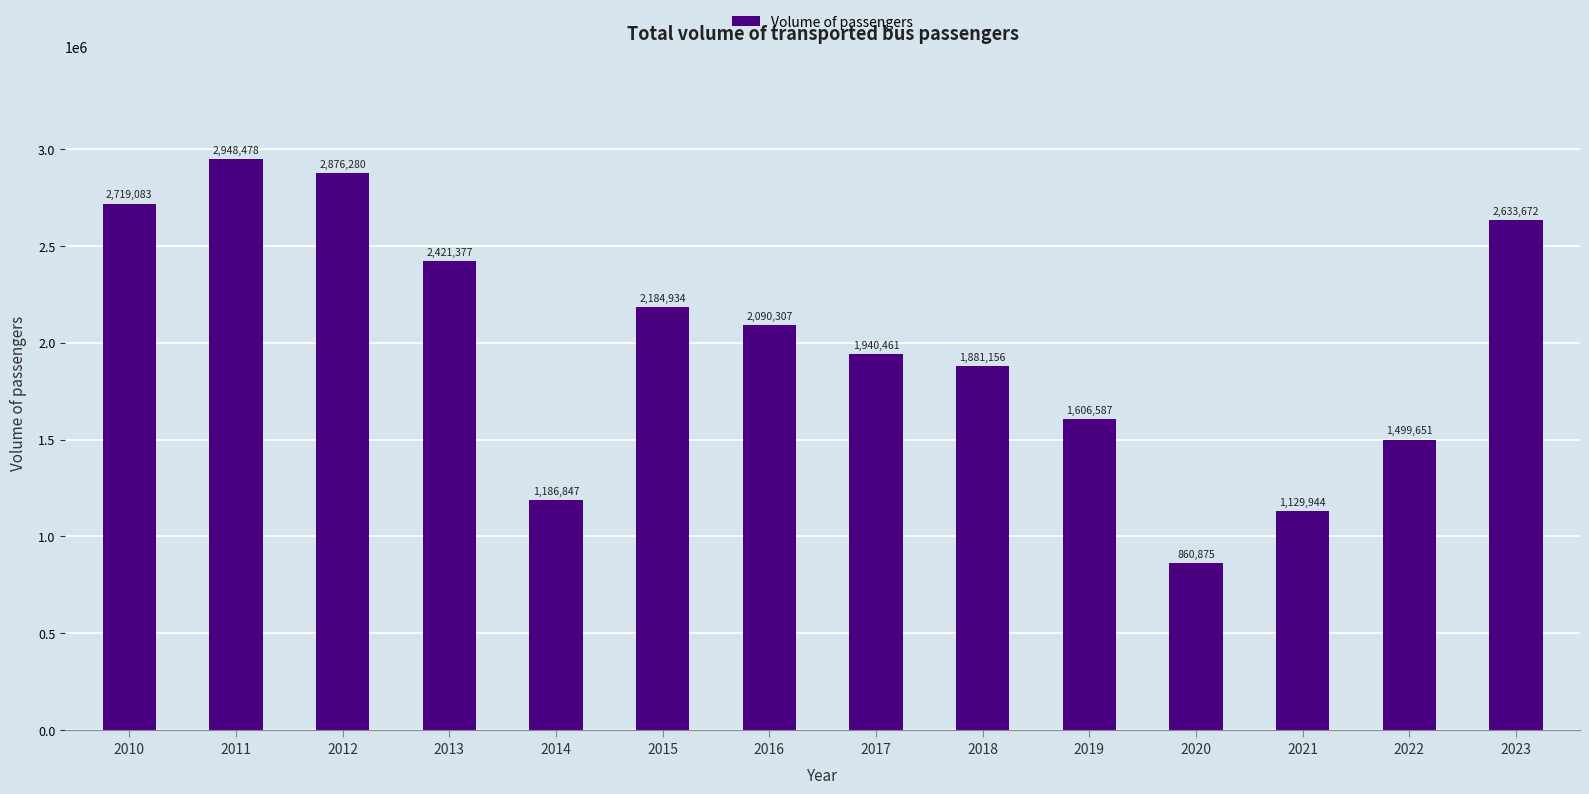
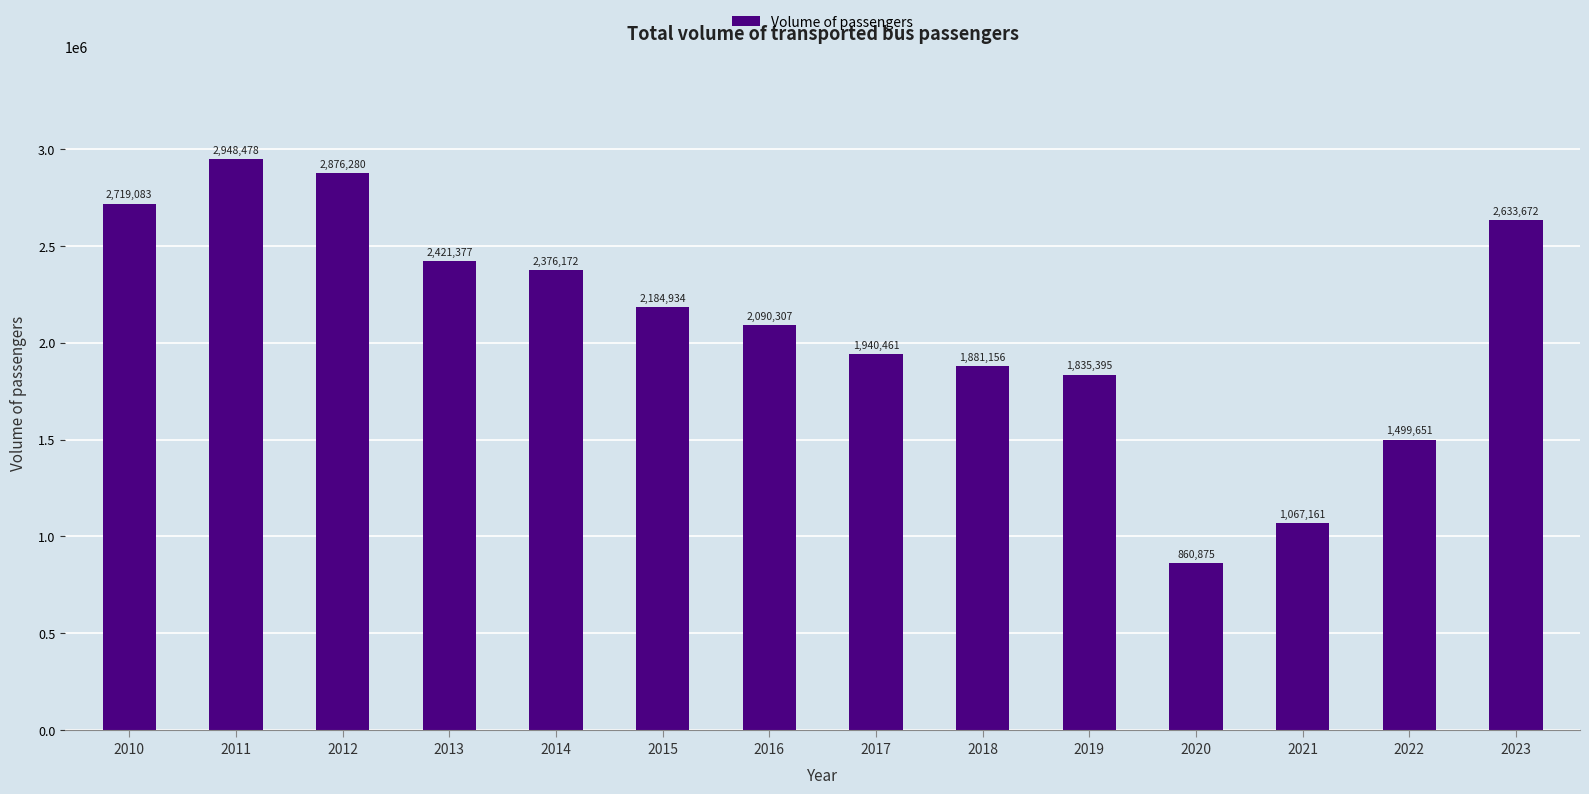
2014: 1,186,847 -> 2,376,172
2019: 1,606,587 -> 1,835,395
2021: 1,129,944 -> 1,067,161
